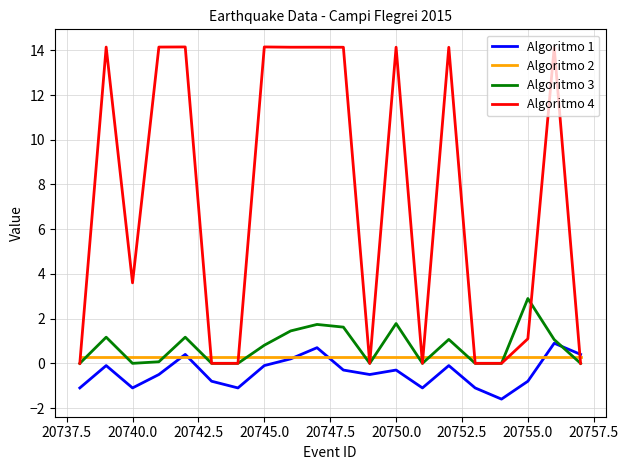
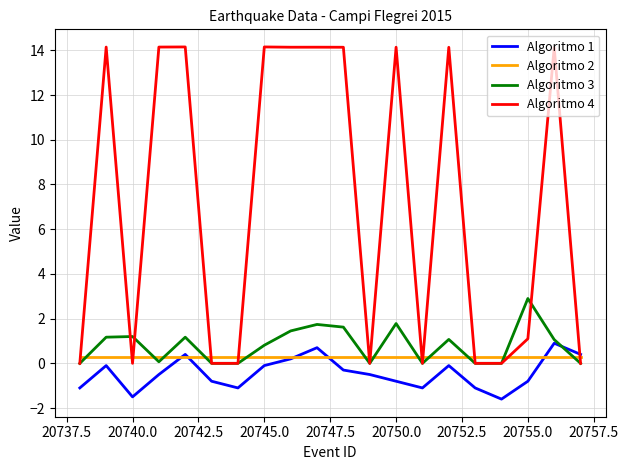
Algoritmo 1, 20740.0: -1.1 -> -1.5
Algoritmo 3, 20740.0: 0.0 -> 1.2
Algoritmo 4, 20740.0: 3.6 -> 0.0
Algoritmo 1, 20750.0: -0.3 -> -0.8
